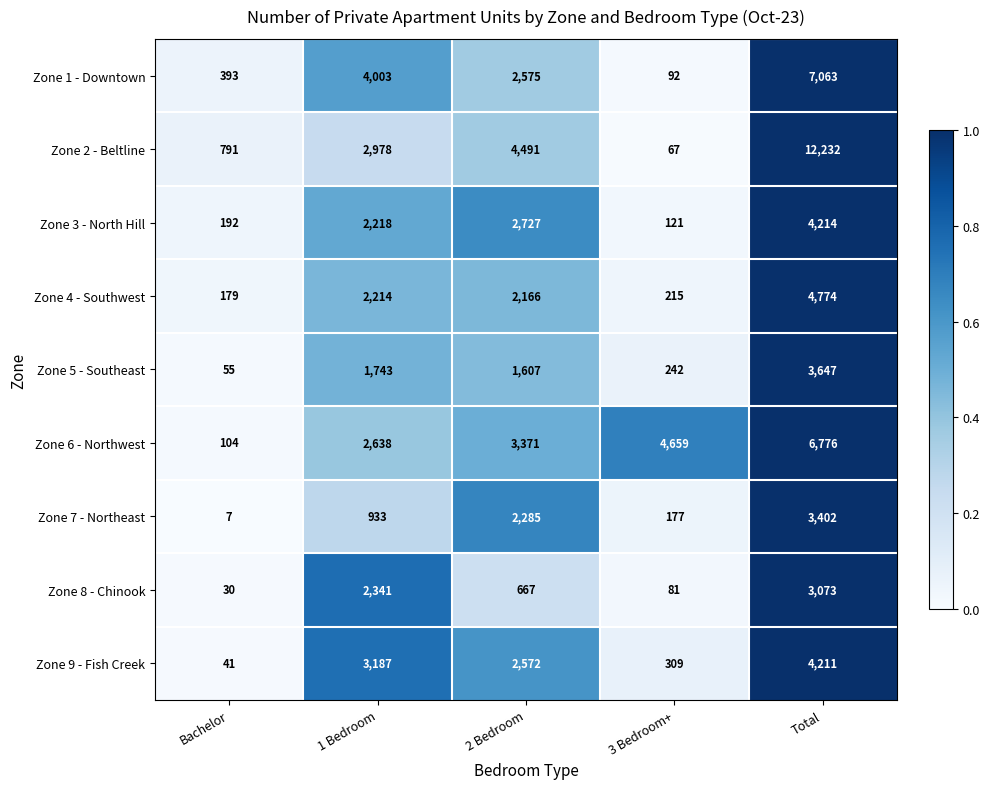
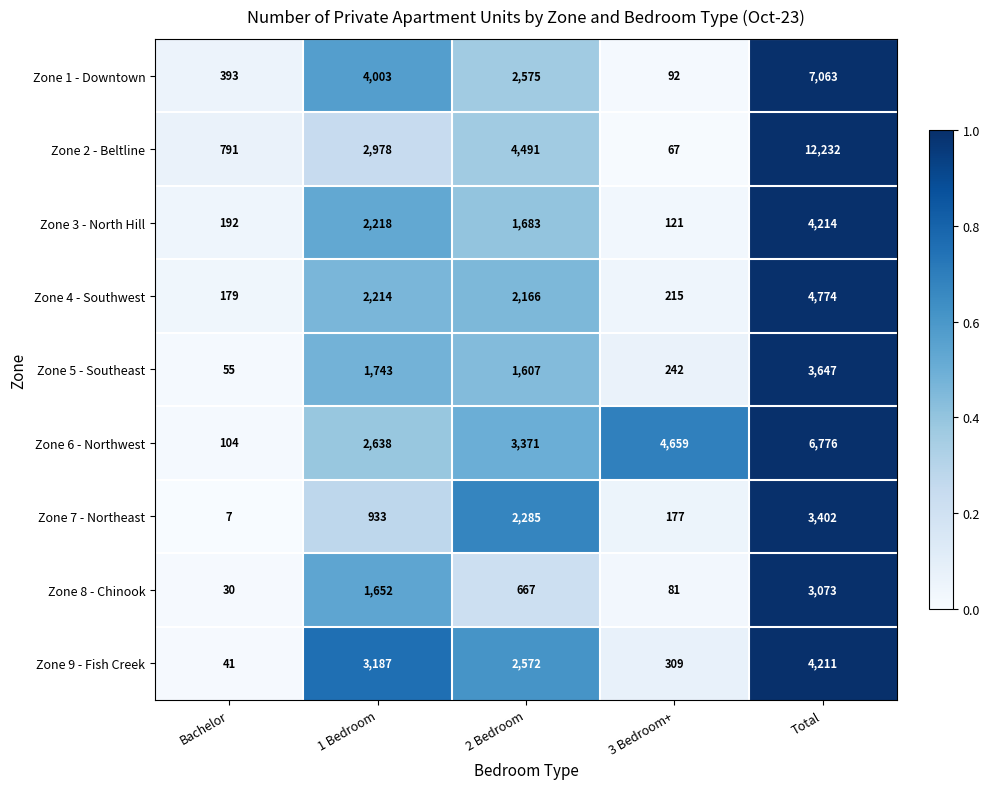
Zone 3 - North Hill, 2 Bedroom: 2,727 -> 1,683
Zone 8 - Chinook, 1 Bedroom: 2,341 -> 1,652
